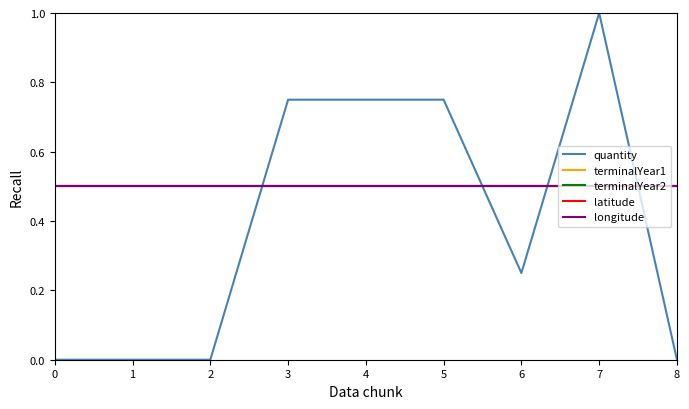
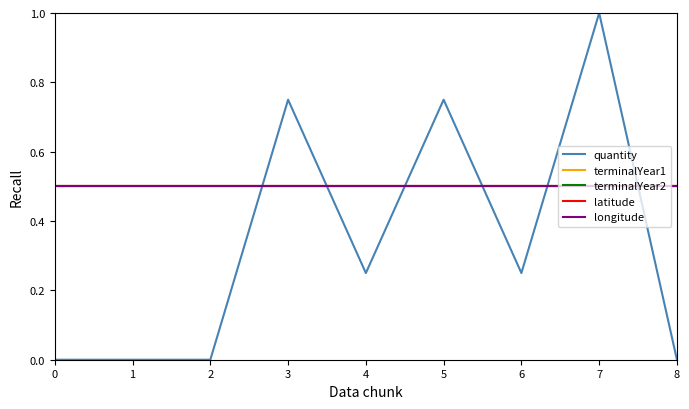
quantity, 4: 0.75 -> 0.25
